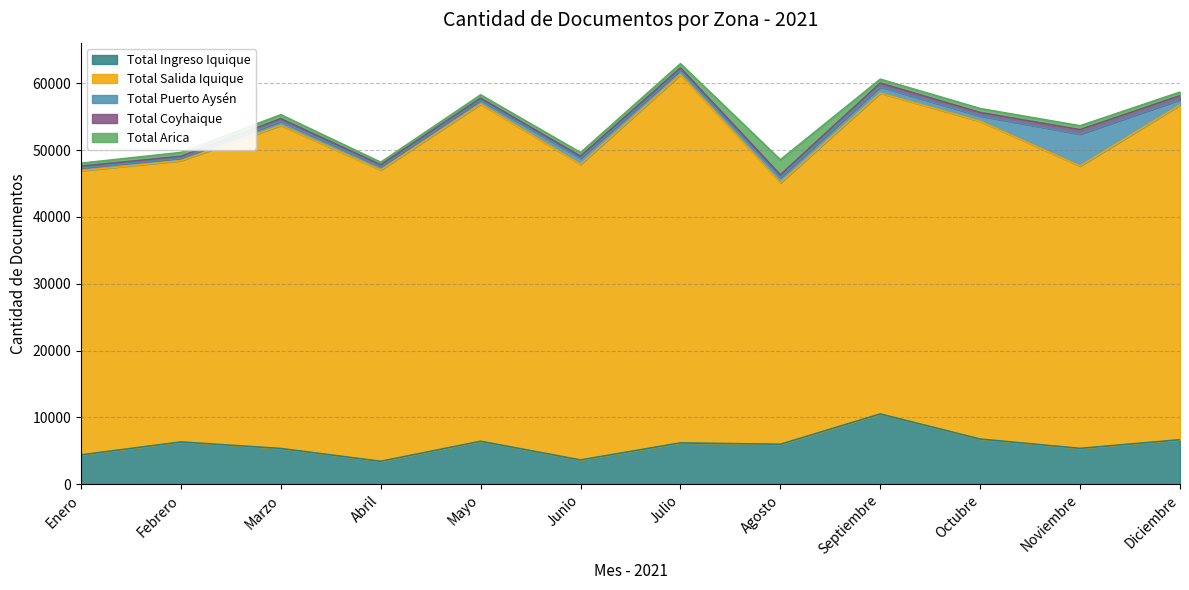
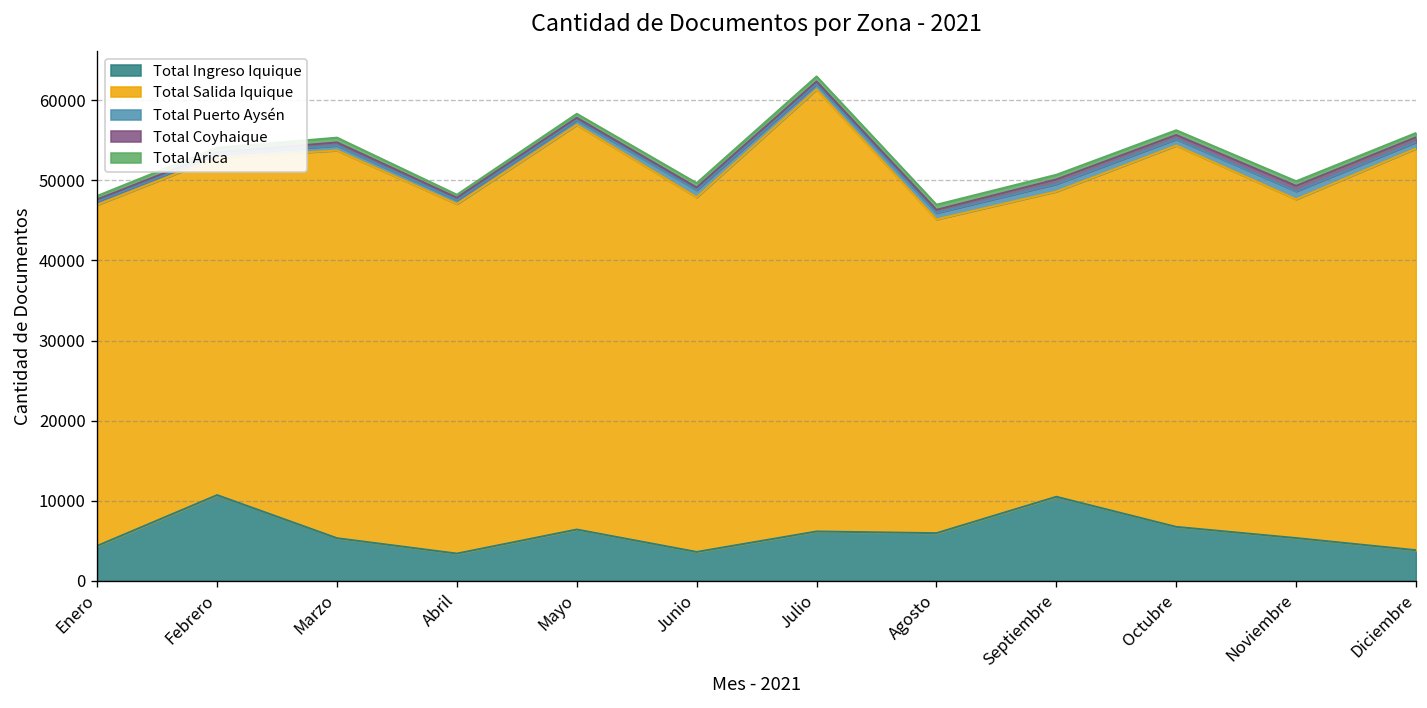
Total Ingreso Iquique, Febrero: 6000 -> 11000
Total Arica, Agosto: 2000 -> 1000
Total Salida Iquique, Septiembre: 48000 -> 38000
Total Puerto Aysén, Noviembre: 5000 -> 1000
Total Ingreso Iquique, Diciembre: 7000 -> 4000
